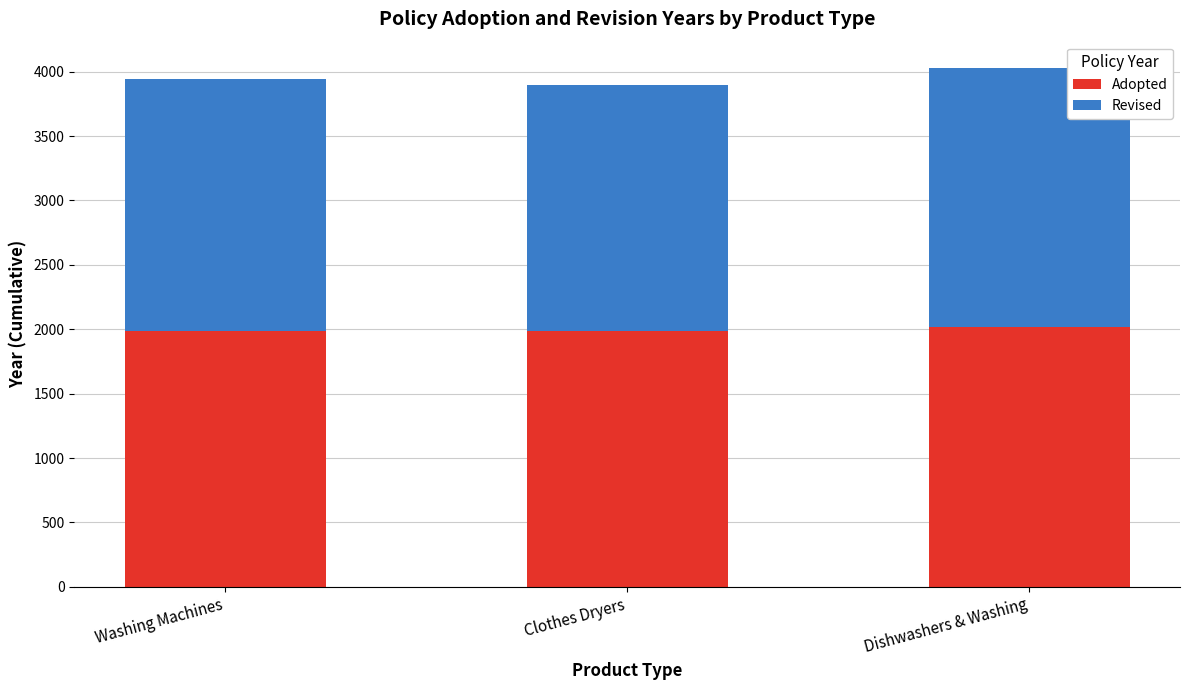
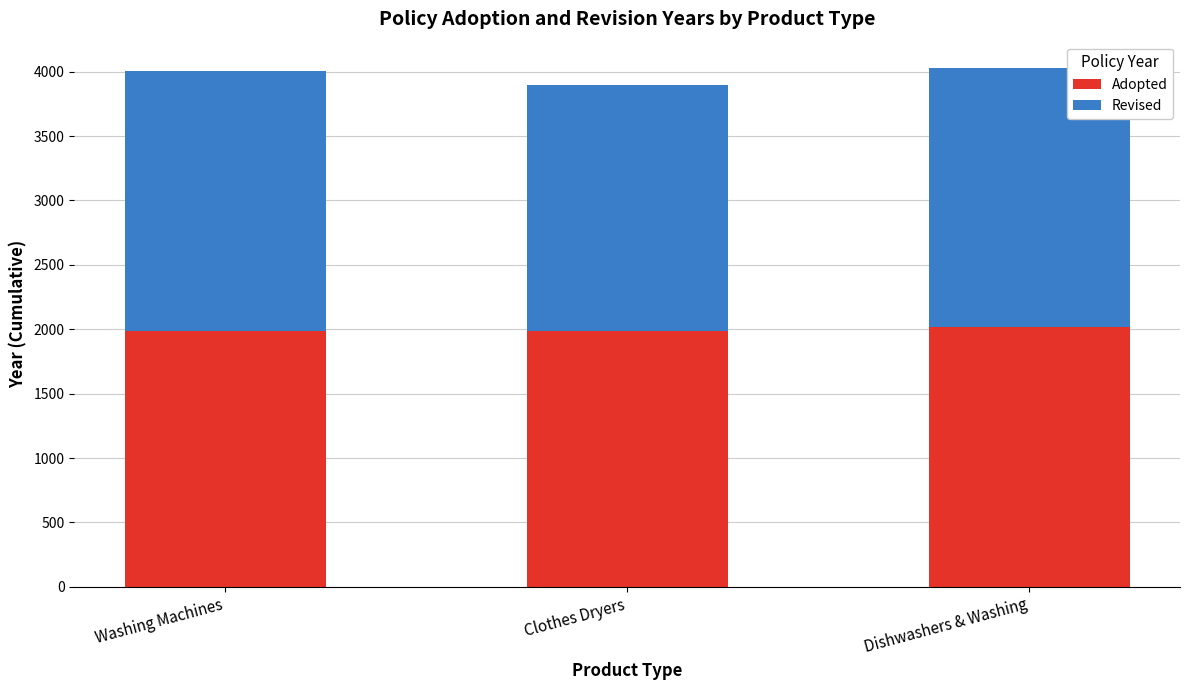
Revised, Washing Machines: 1950 -> 2020
